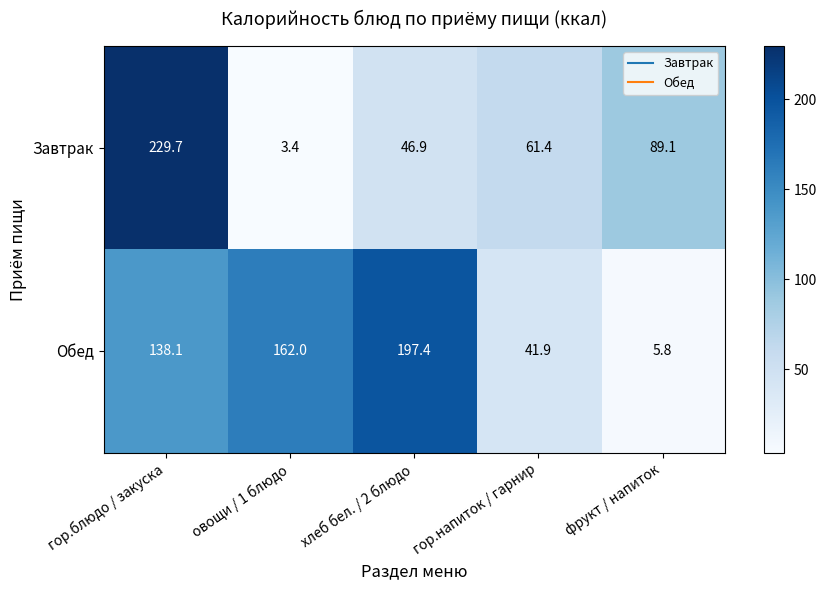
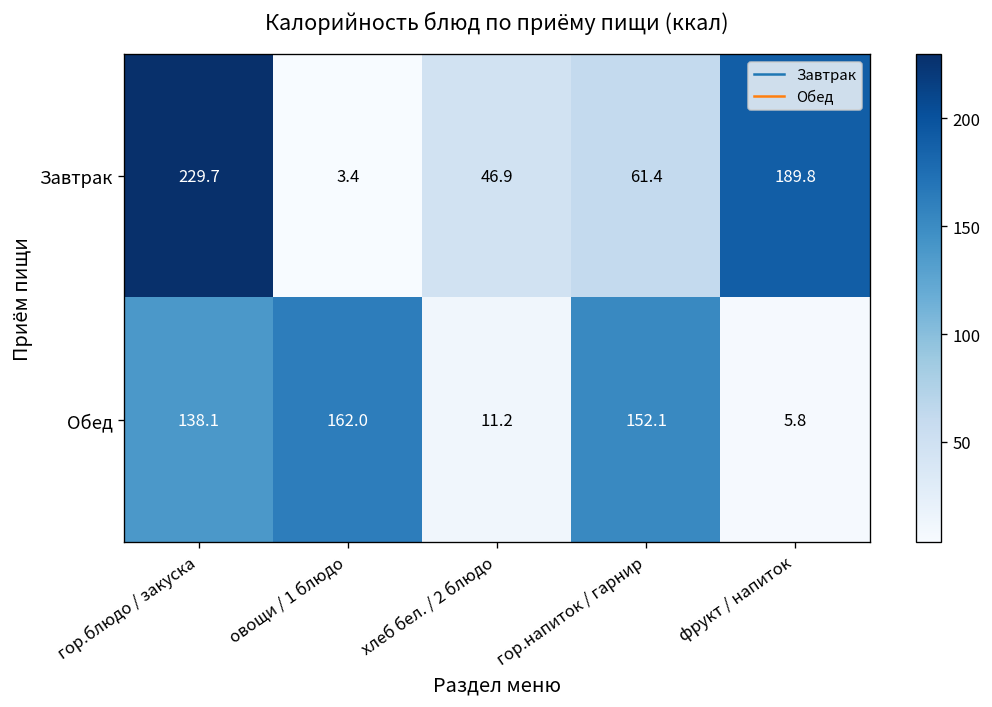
Завтрак, фрукт / напиток: 89.1 -> 189.8
Обед, хлеб бел. / 2 блюдо: 197.4 -> 11.2
Обед, гор.напиток / гарнир: 41.9 -> 152.1
